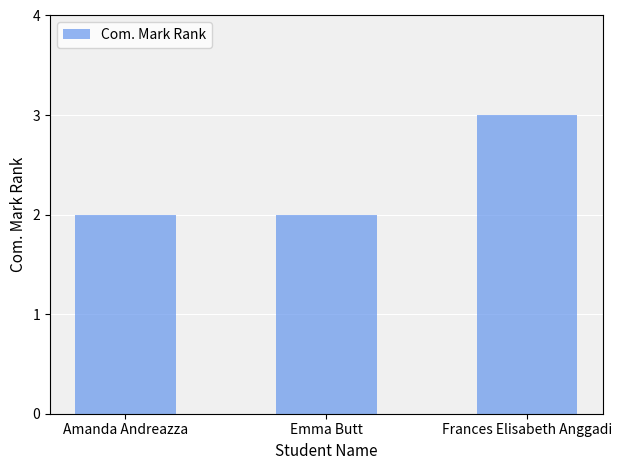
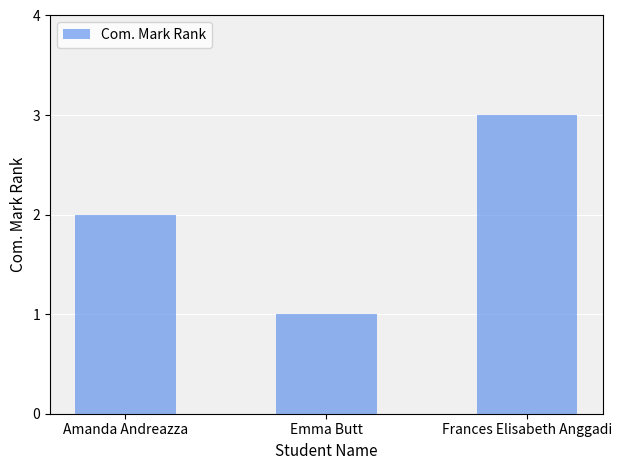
Emma Butt: 2 -> 1
